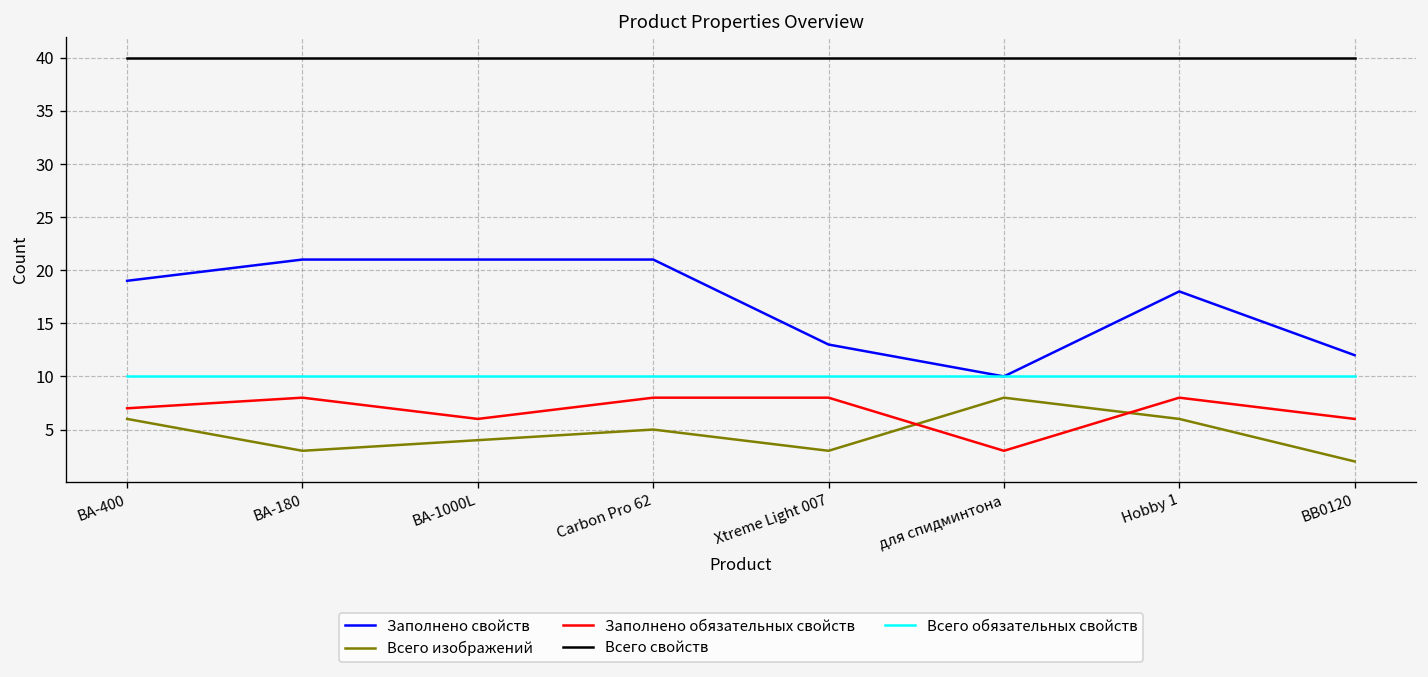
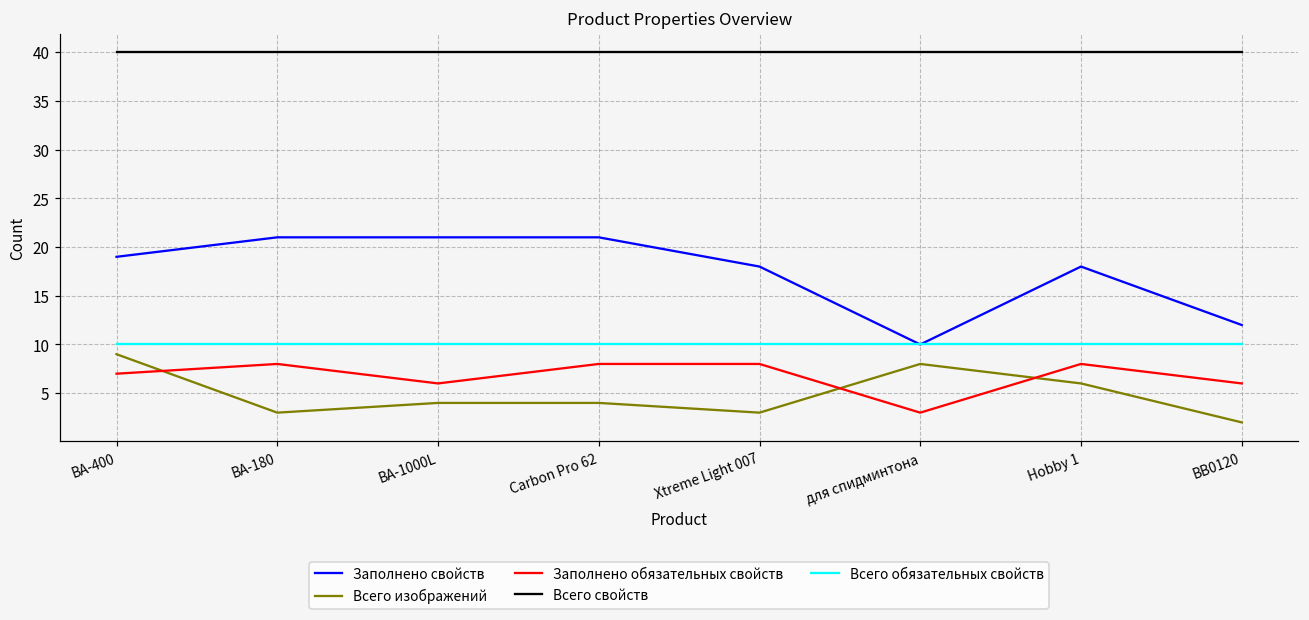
Всего изображений, BA-400: 6 -> 9
Всего изображений, Carbon Pro 62: 5 -> 4
Заполнено свойств, Xtreme Light 007: 13 -> 18
